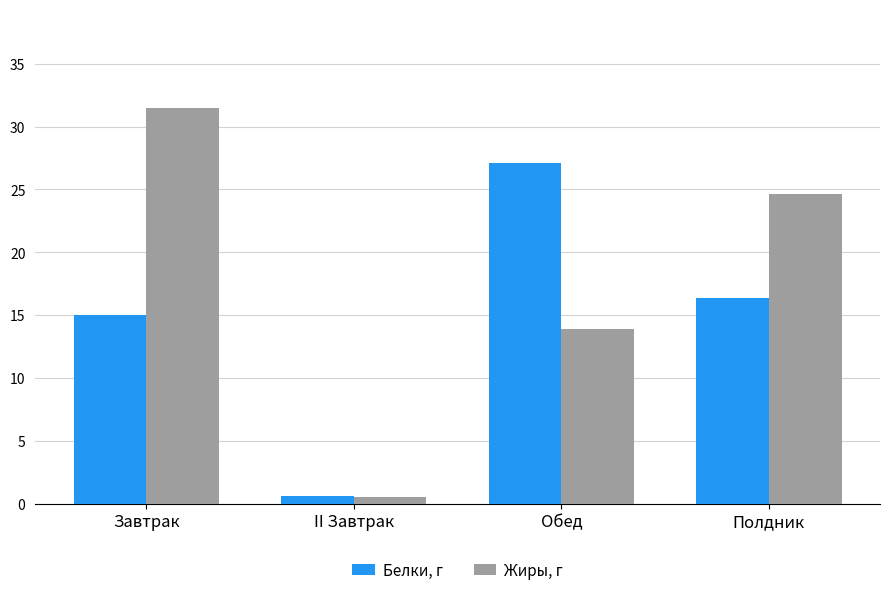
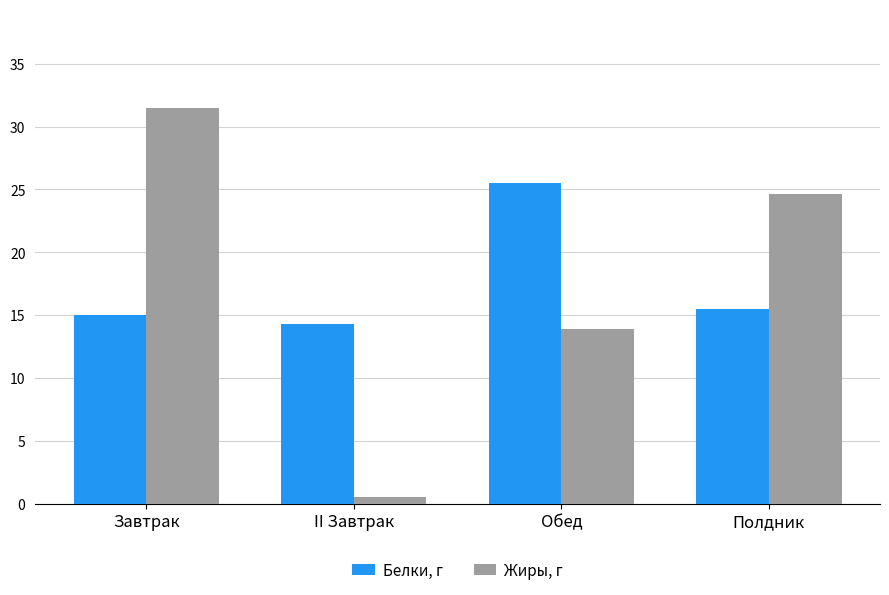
Белки, г, II Завтрак: 0.6 -> 14.3
Белки, г, Обед: 27.1 -> 25.5
Белки, г, Полдник: 16.3 -> 15.5
